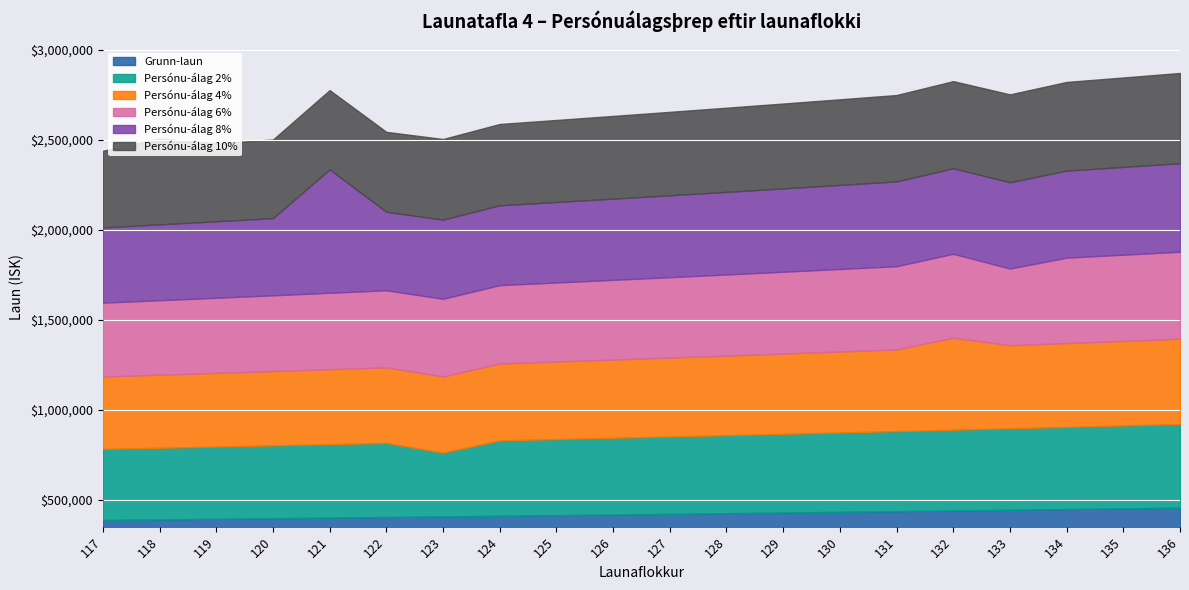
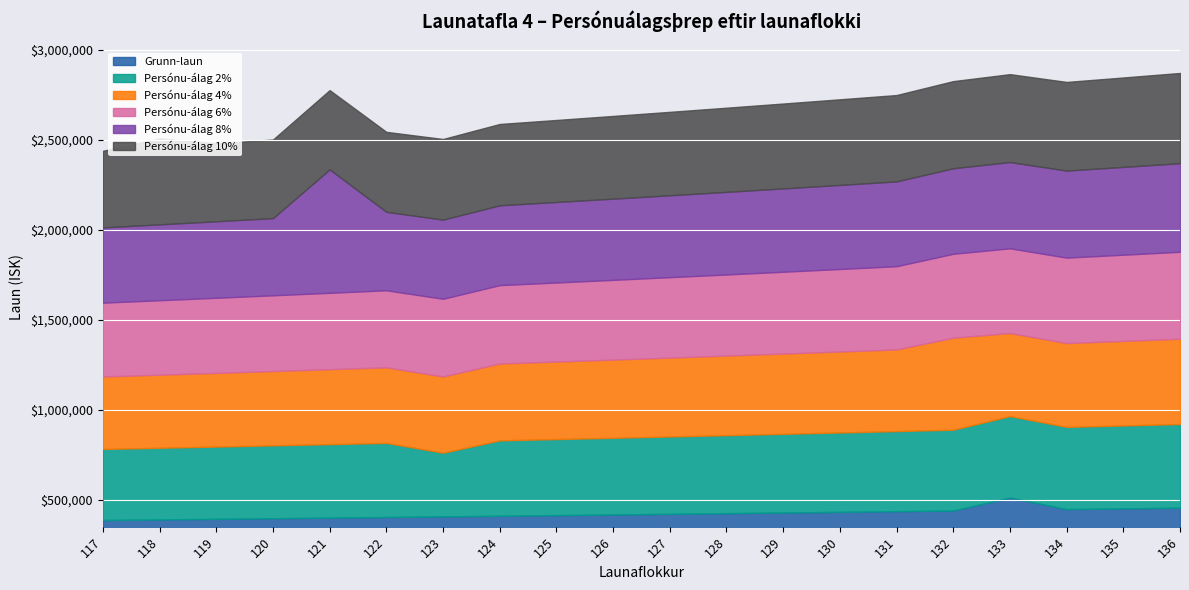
Grunn-laun, 133: $440,000 -> $510,000
Persónu-álag 6%, 133: $430,000 -> $470,000
